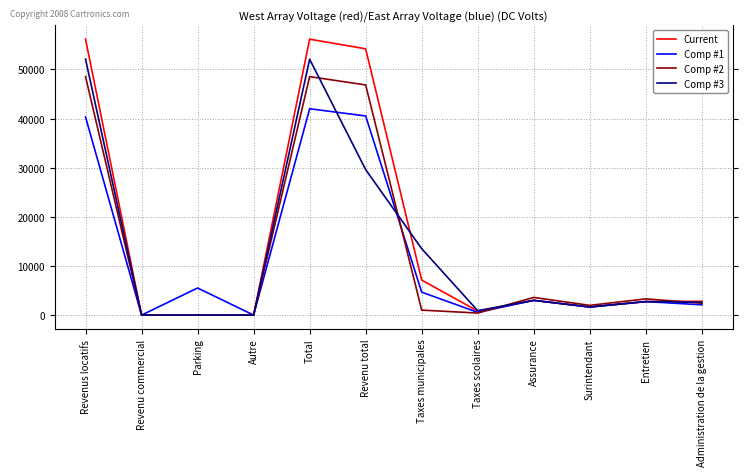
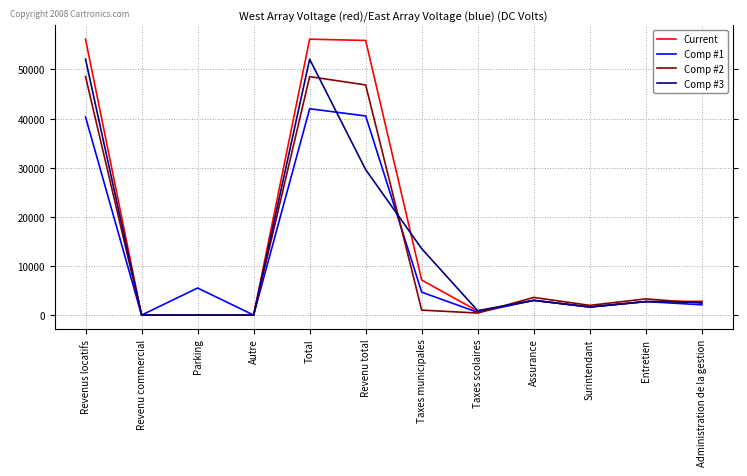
Current, Revenu total: 54000 -> 56000
